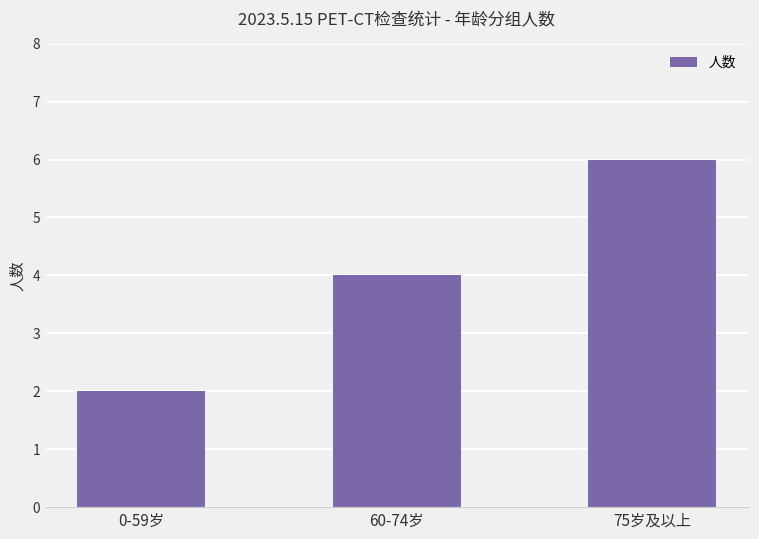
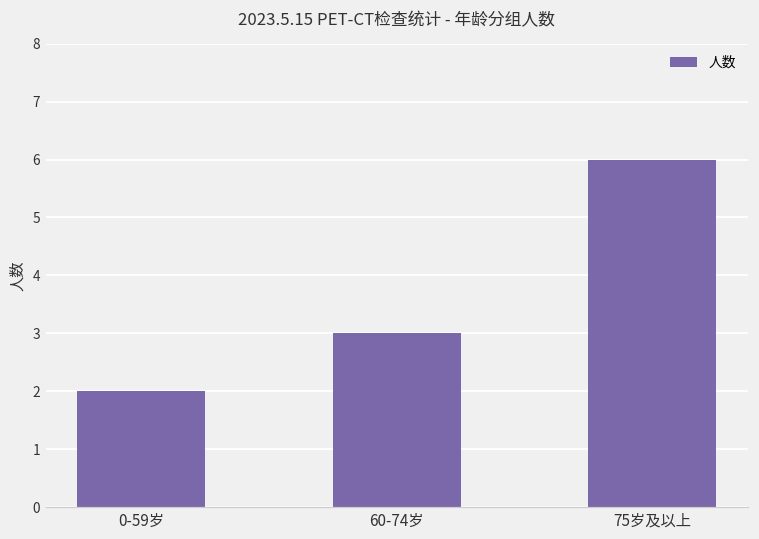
60-74岁: 4 -> 3
